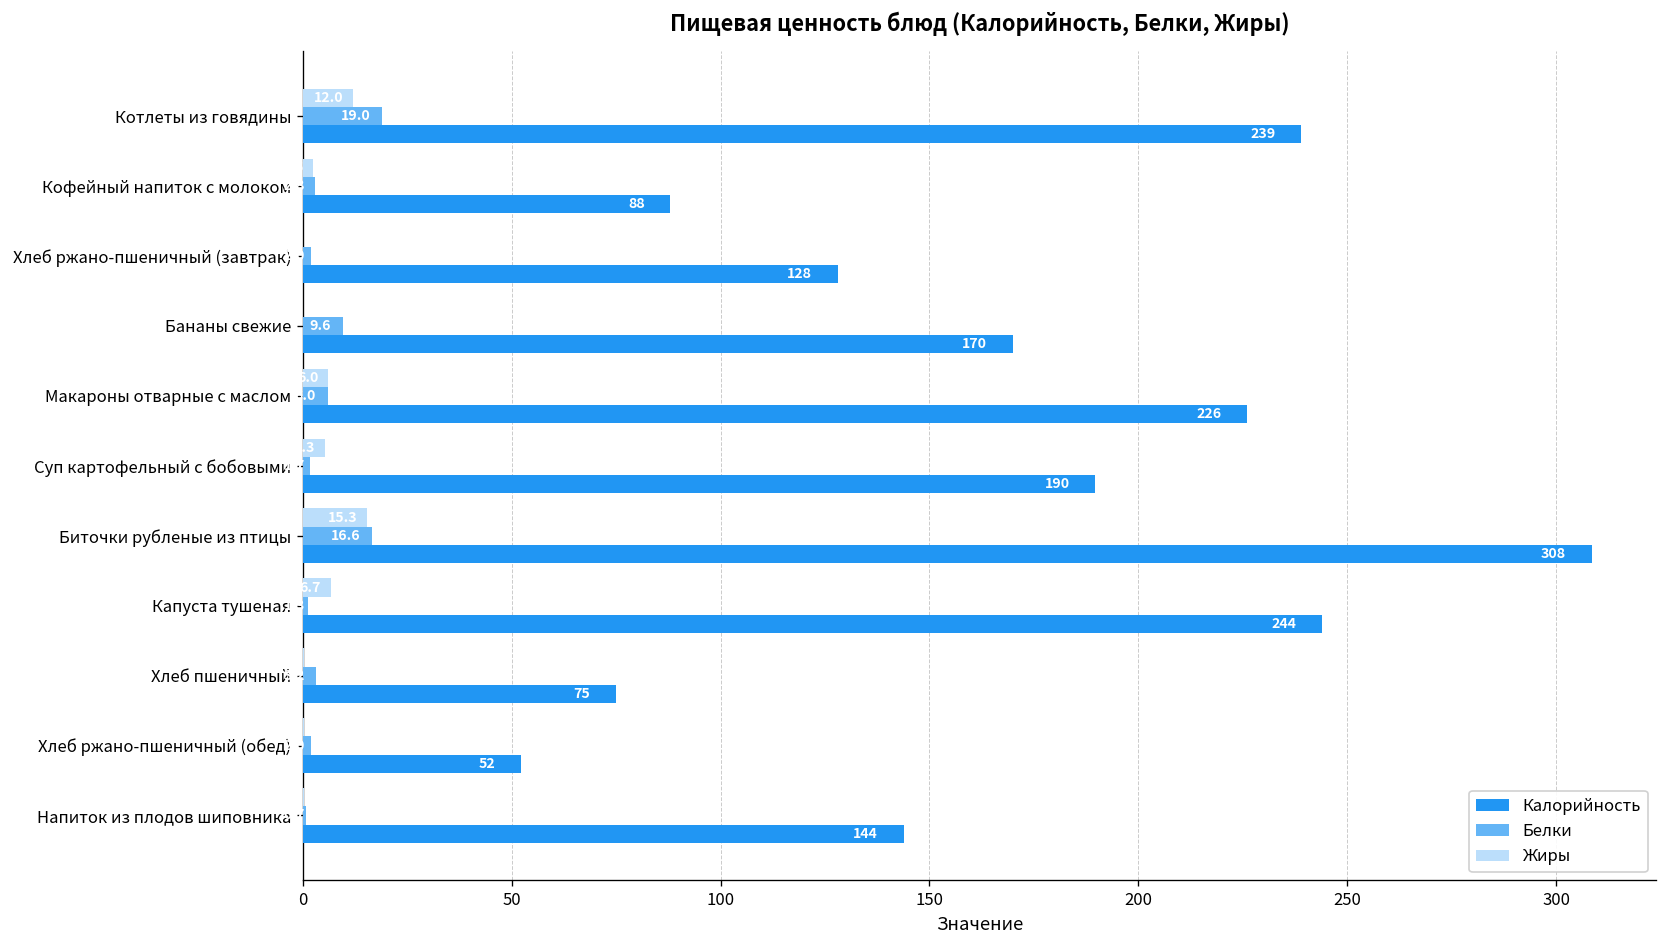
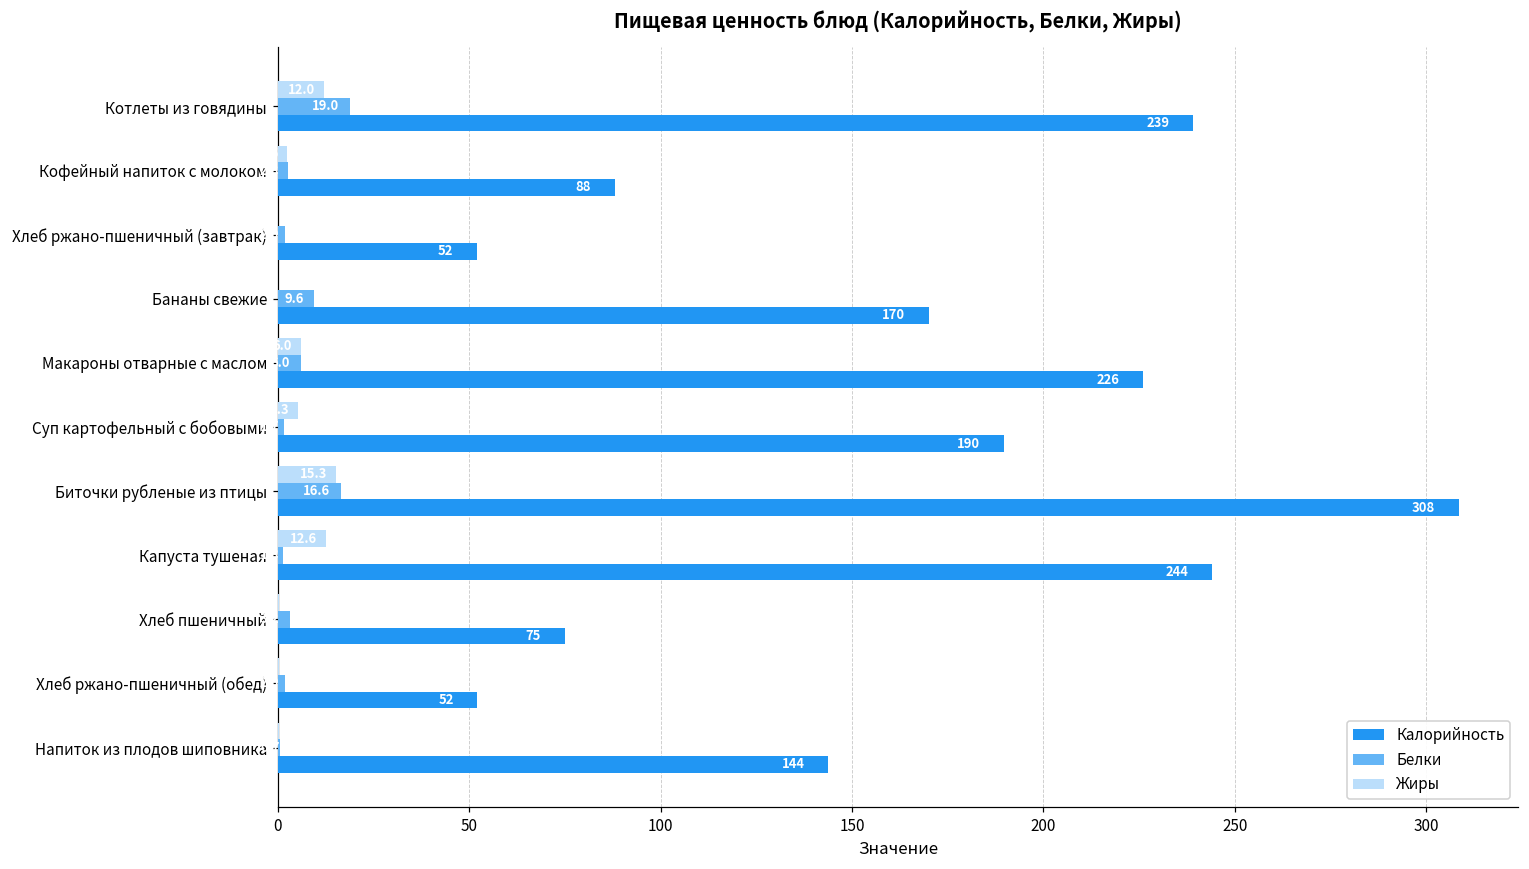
Калорийность, Хлеб ржано-пшеничный (завтрак): 128 -> 52
Жиры, Капуста тушеная: 6.7 -> 12.6
